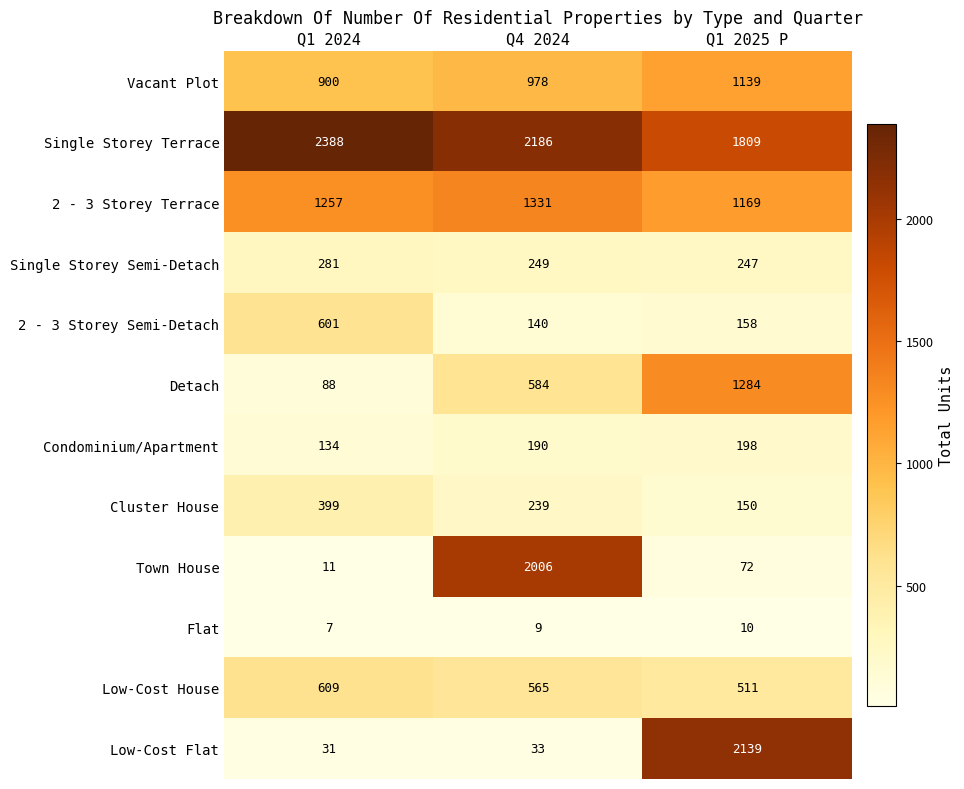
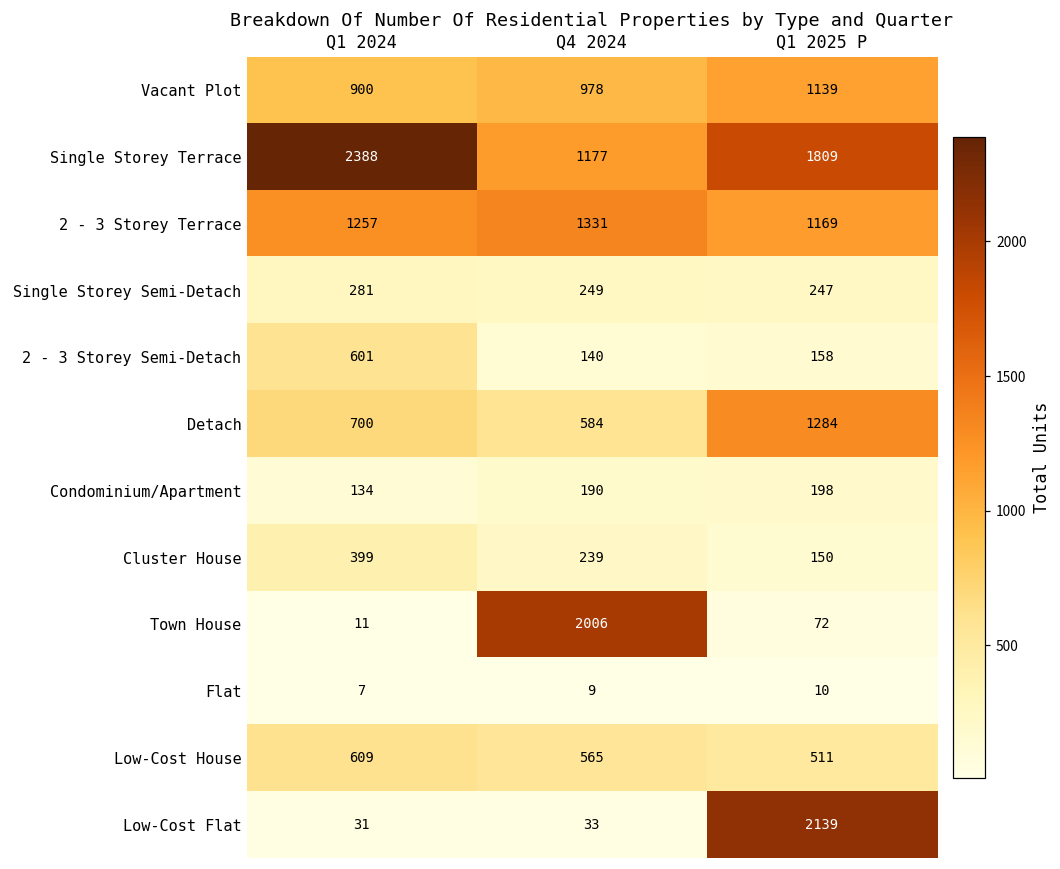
Single Storey Terrace, Q4 2024: 2186 -> 1177
Detach, Q1 2024: 88 -> 700
